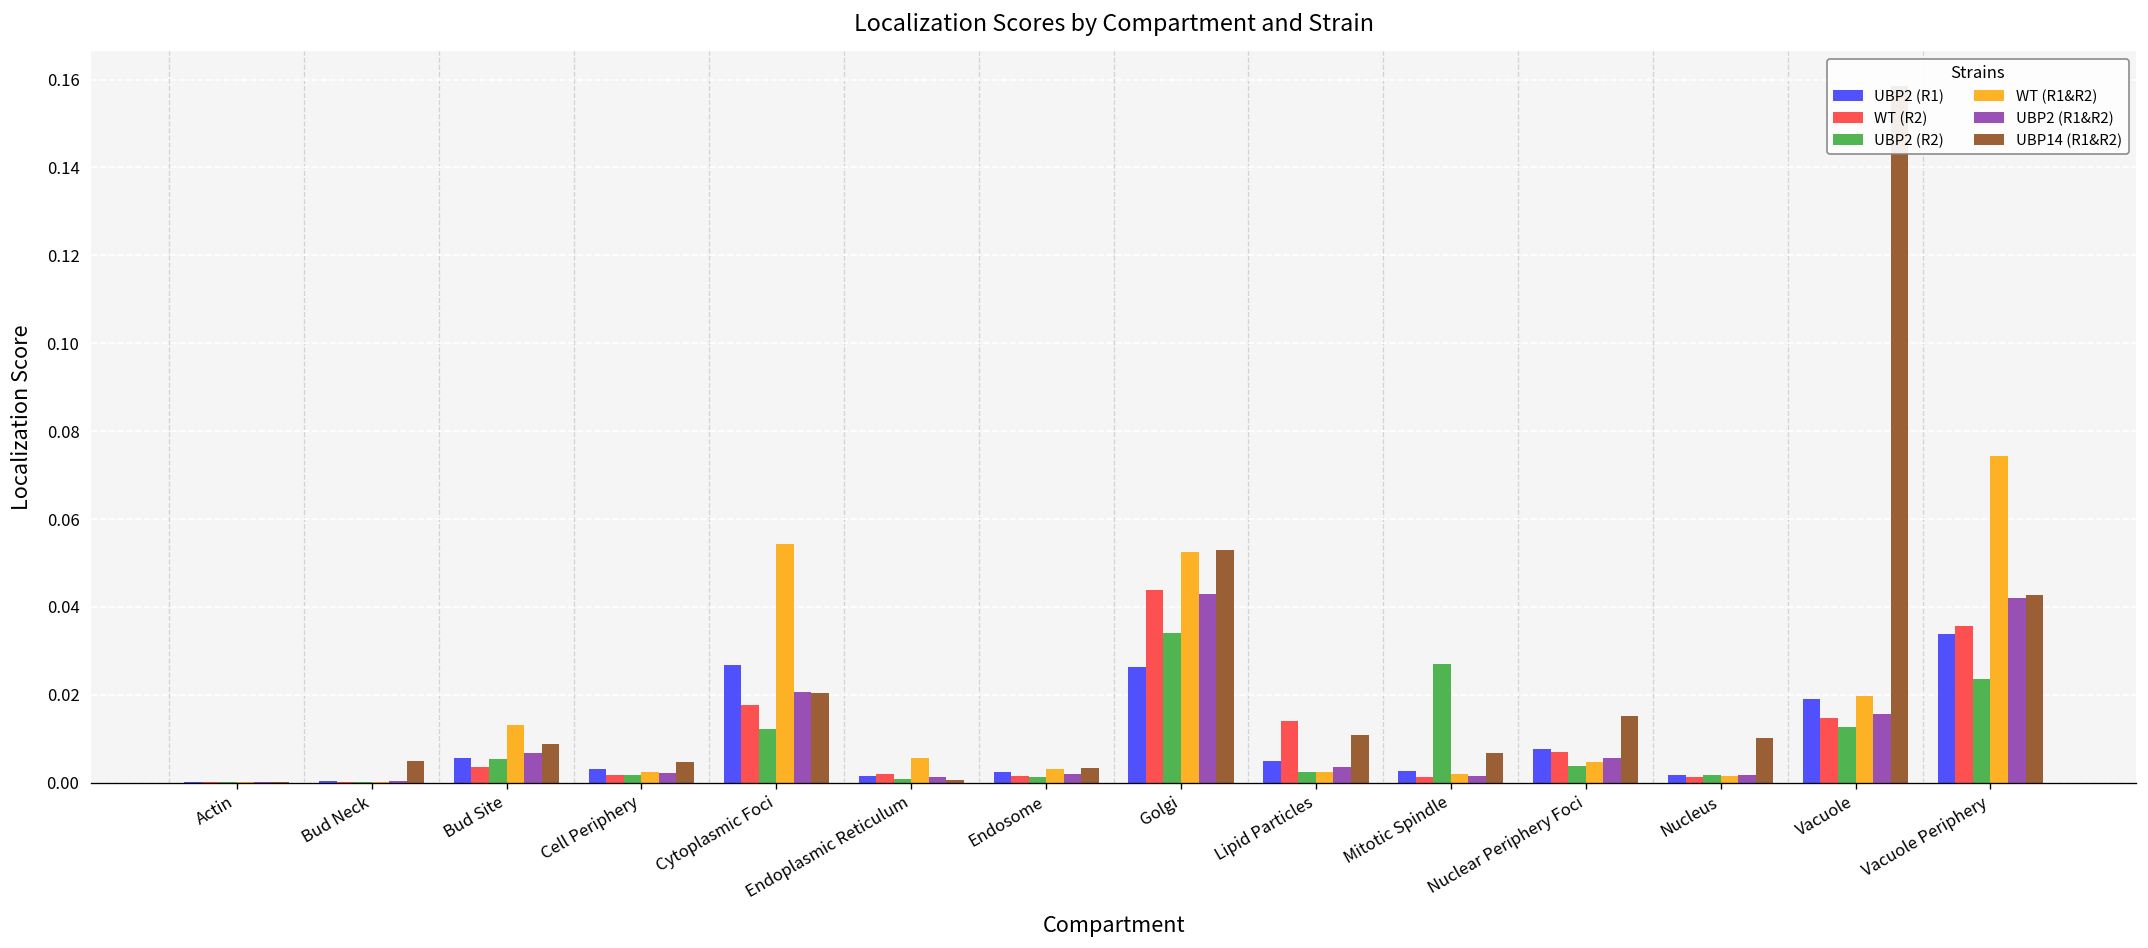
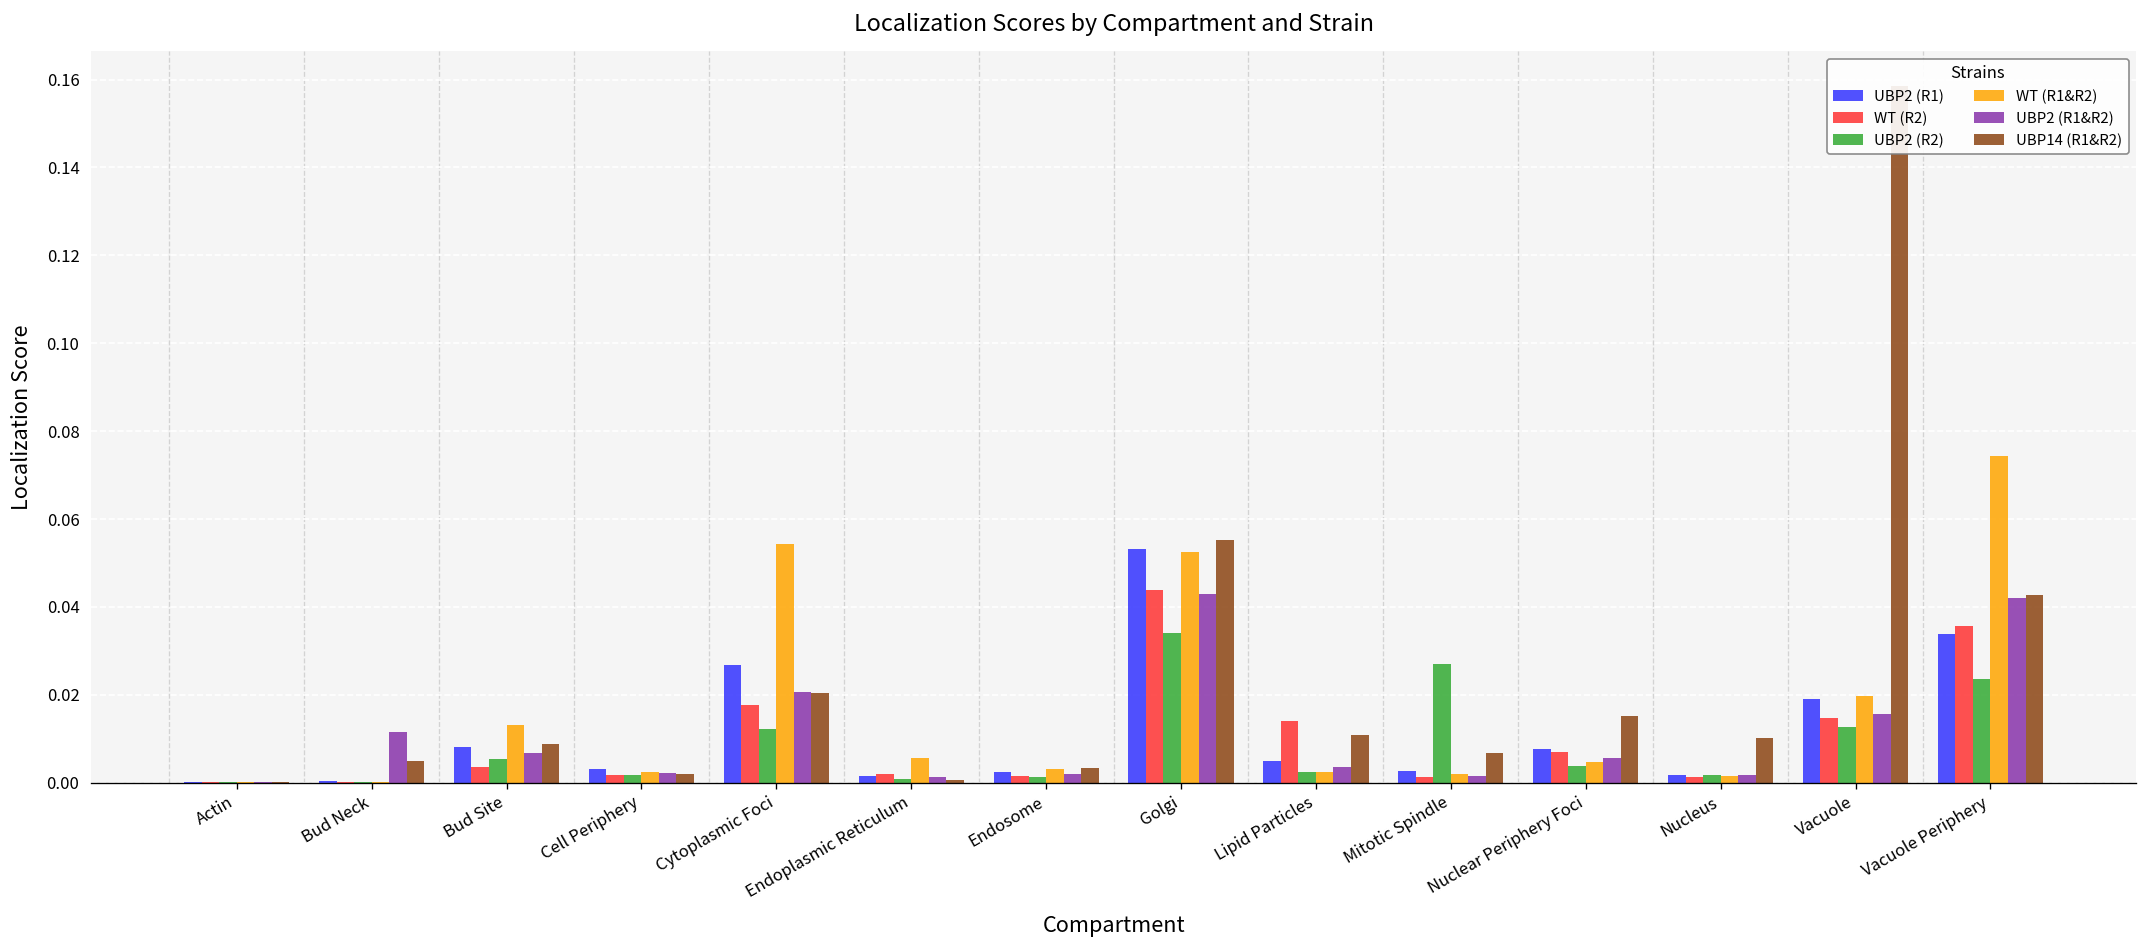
UBP2 (R1&R2), Bud Neck: 0.000 -> 0.011
UBP2 (R1), Bud Site: 0.006 -> 0.008
UBP14 (R1&R2), Cell Periphery: 0.005 -> 0.002
UBP2 (R1), Golgi: 0.026 -> 0.053
UBP14 (R1&R2), Golgi: 0.053 -> 0.055
